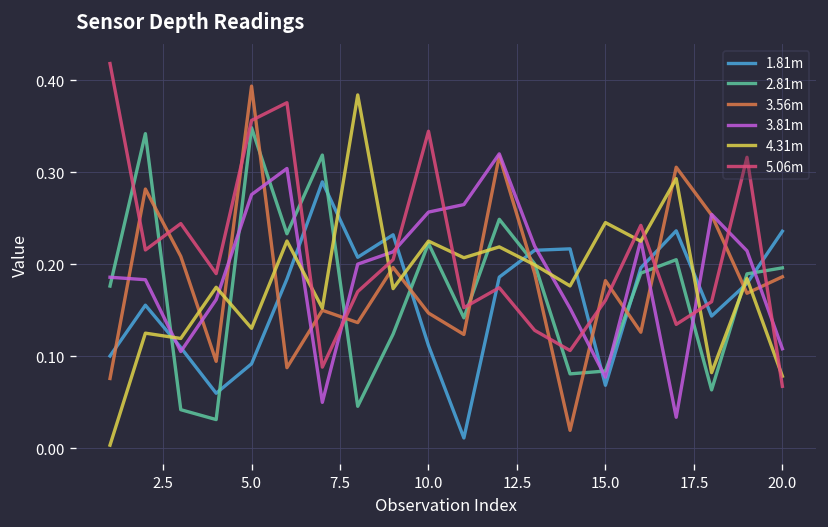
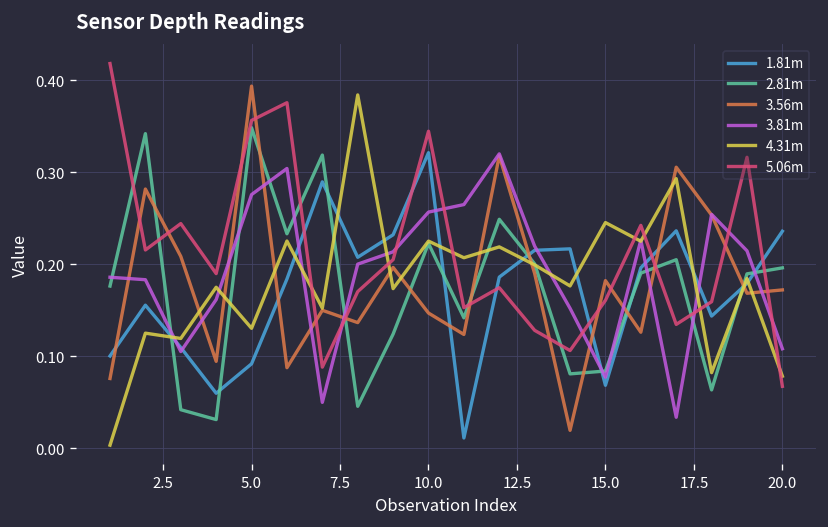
1.81m, 10.0: 0.11 -> 0.32
3.56m, 20.0: 0.19 -> 0.17
